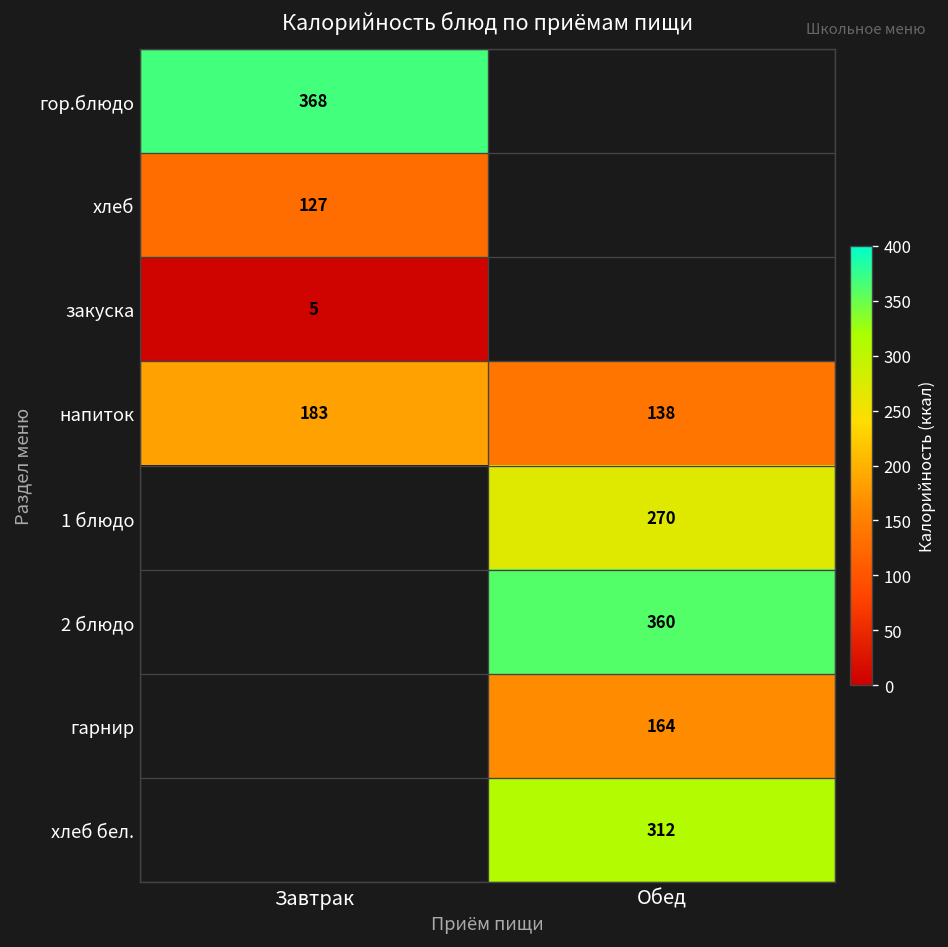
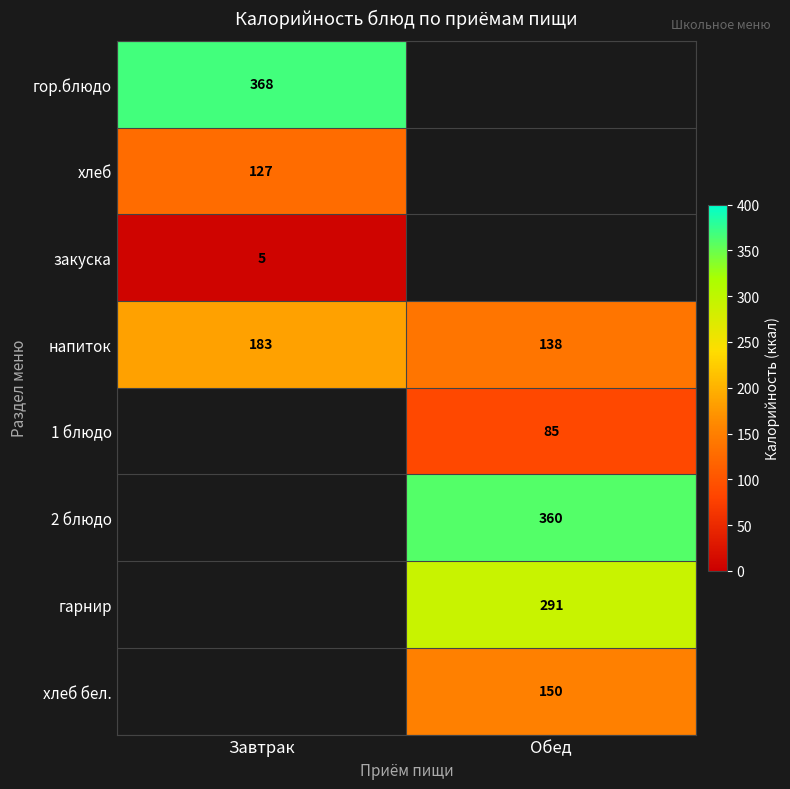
1 блюдо, Обед: 270 -> 85
гарнир, Обед: 164 -> 291
хлеб бел., Обед: 312 -> 150
